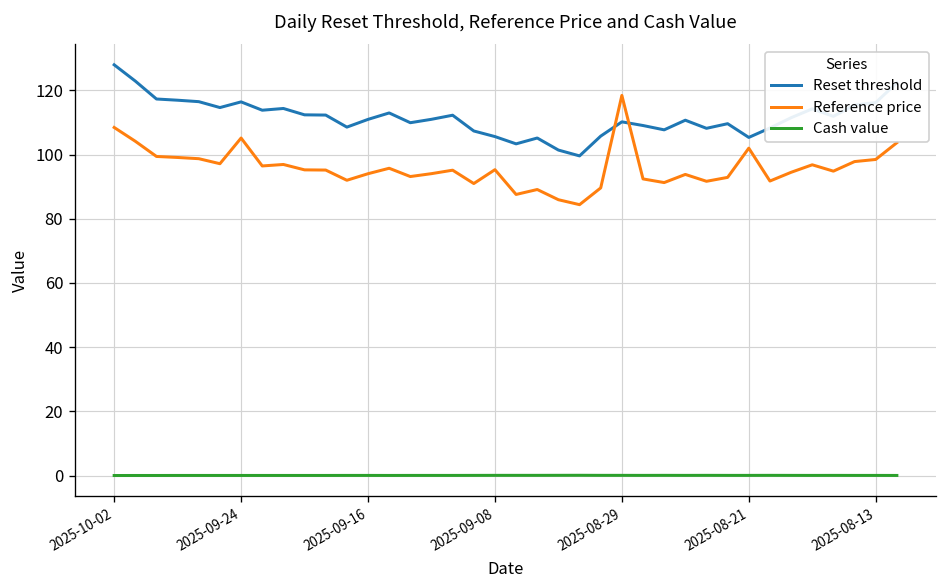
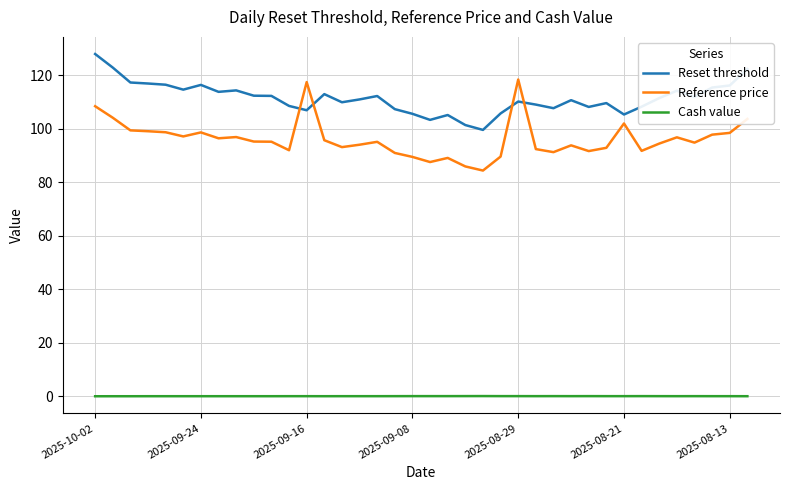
Reference price, 2025-09-24: 105 -> 99
Reset threshold, 2025-09-16: 111 -> 107
Reference price, 2025-09-16: 94 -> 117
Reference price, 2025-09-08: 95 -> 90
